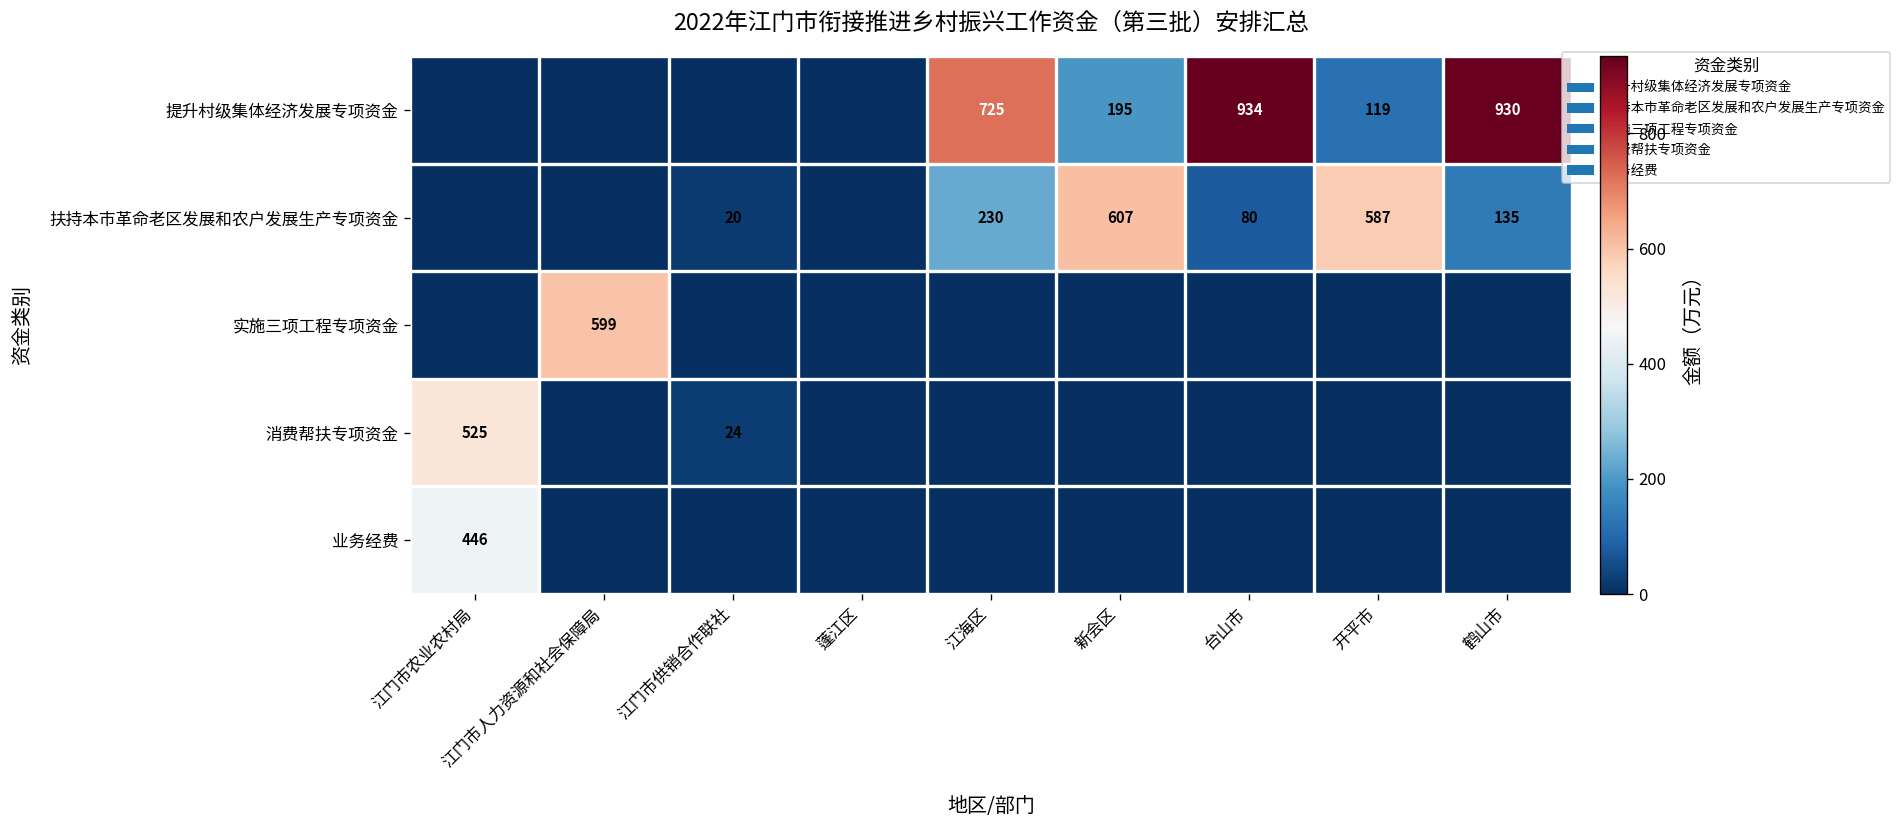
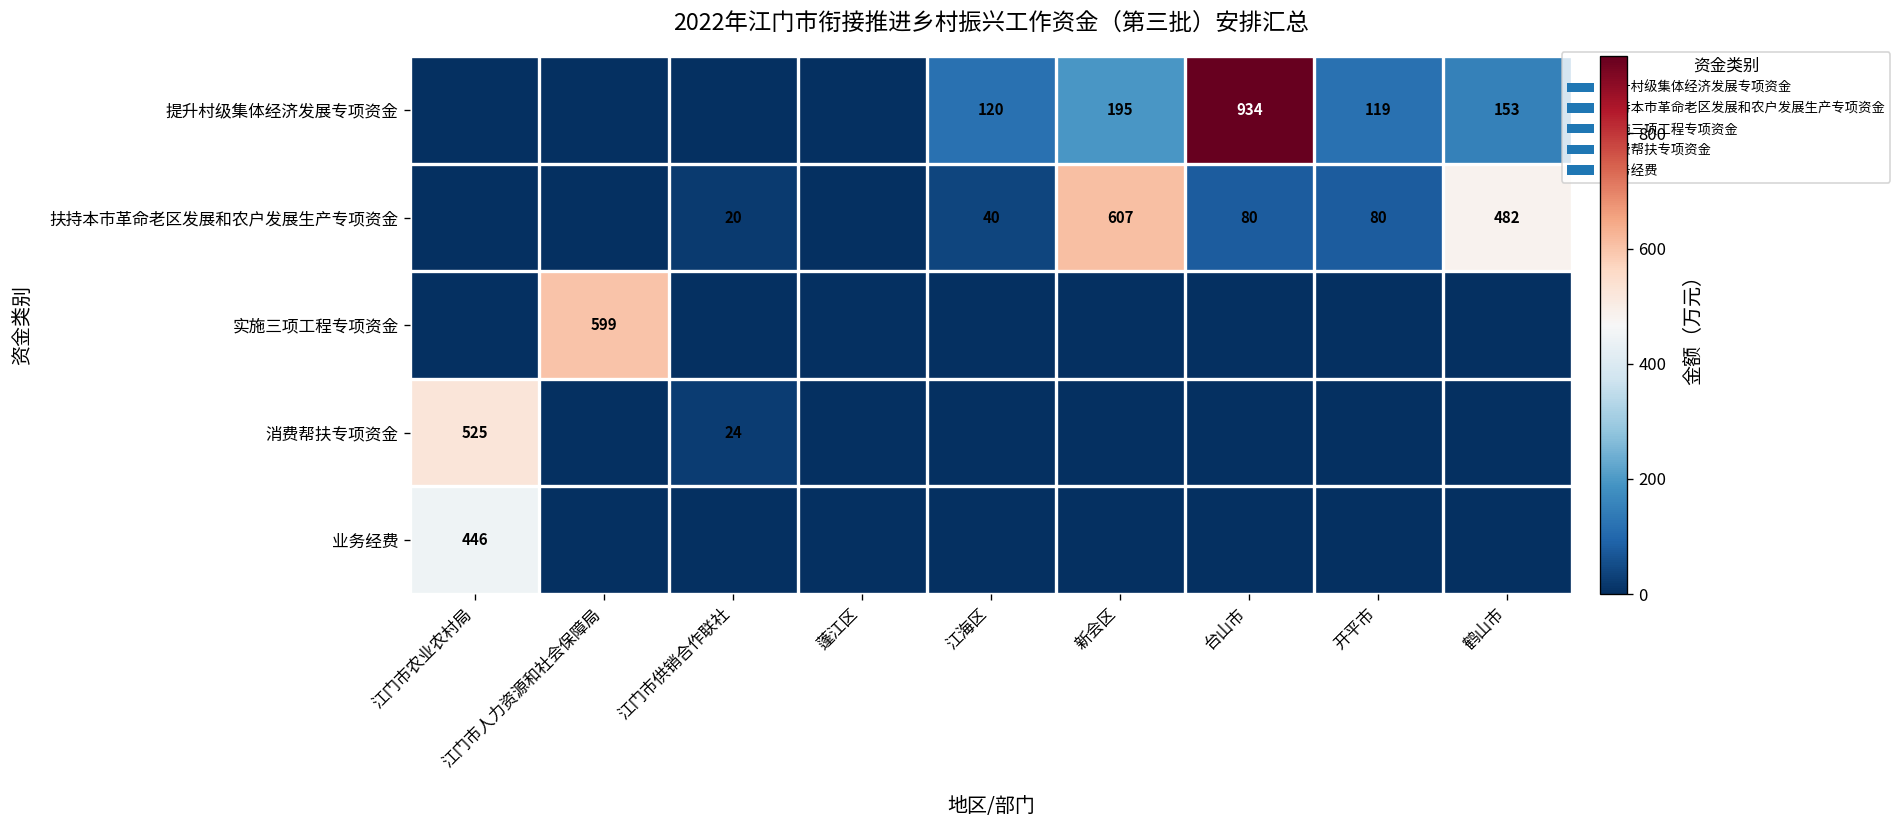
提升村级集体经济发展专项资金, 江海区: 725 -> 120
提升村级集体经济发展专项资金, 鹤山市: 930 -> 153
扶持本市革命老区发展和农户发展生产专项资金, 江海区: 230 -> 40
扶持本市革命老区发展和农户发展生产专项资金, 开平市: 587 -> 80
扶持本市革命老区发展和农户发展生产专项资金, 鹤山市: 135 -> 482
